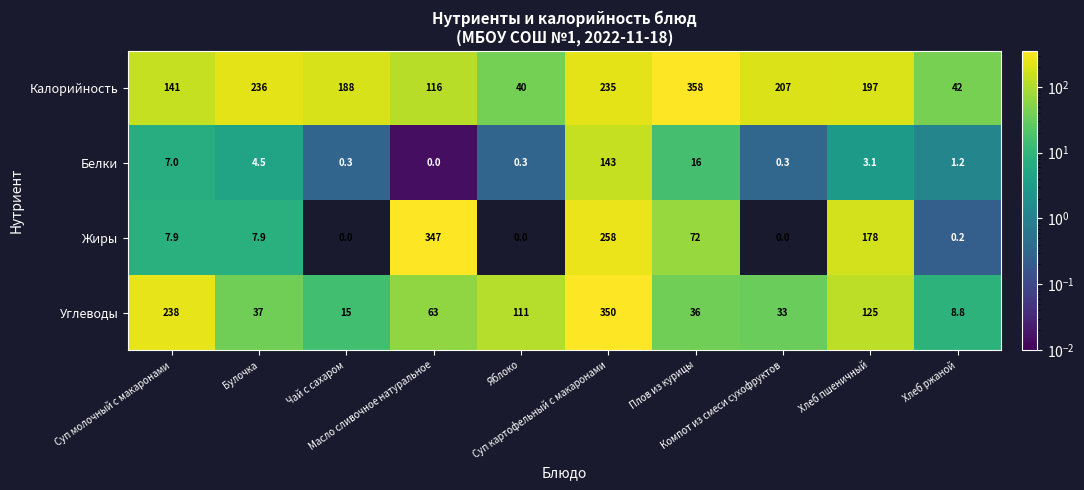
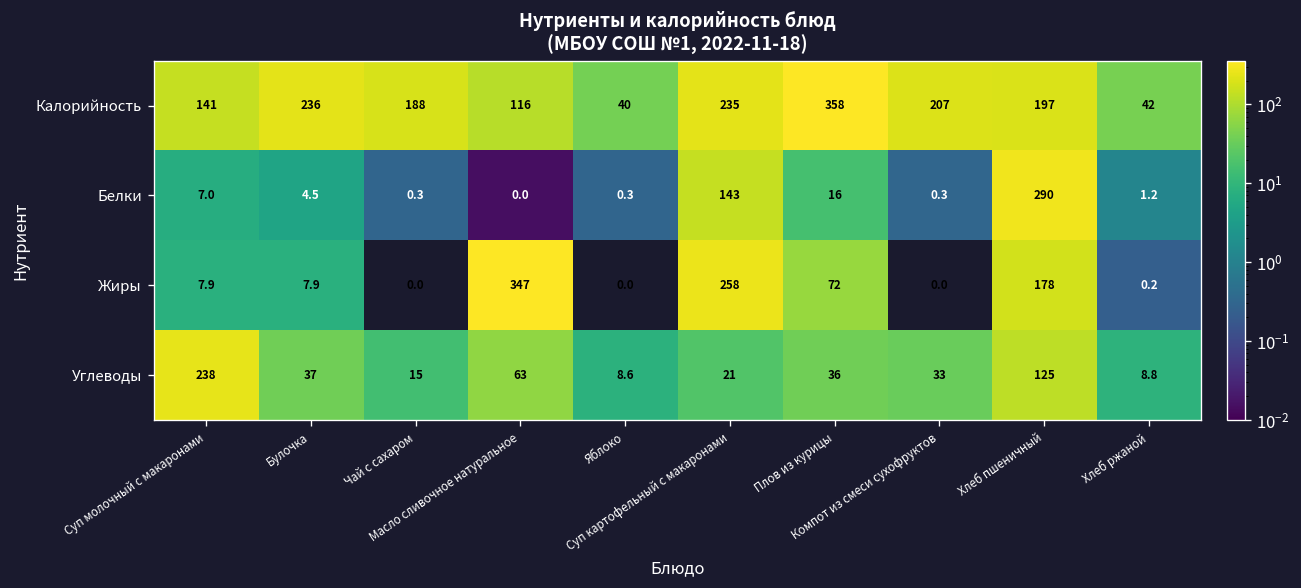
Белки, Хлеб пшеничный: 3.1 -> 290
Углеводы, Яблоко: 111 -> 8.6
Углеводы, Суп картофельный с макаронами: 350 -> 21
